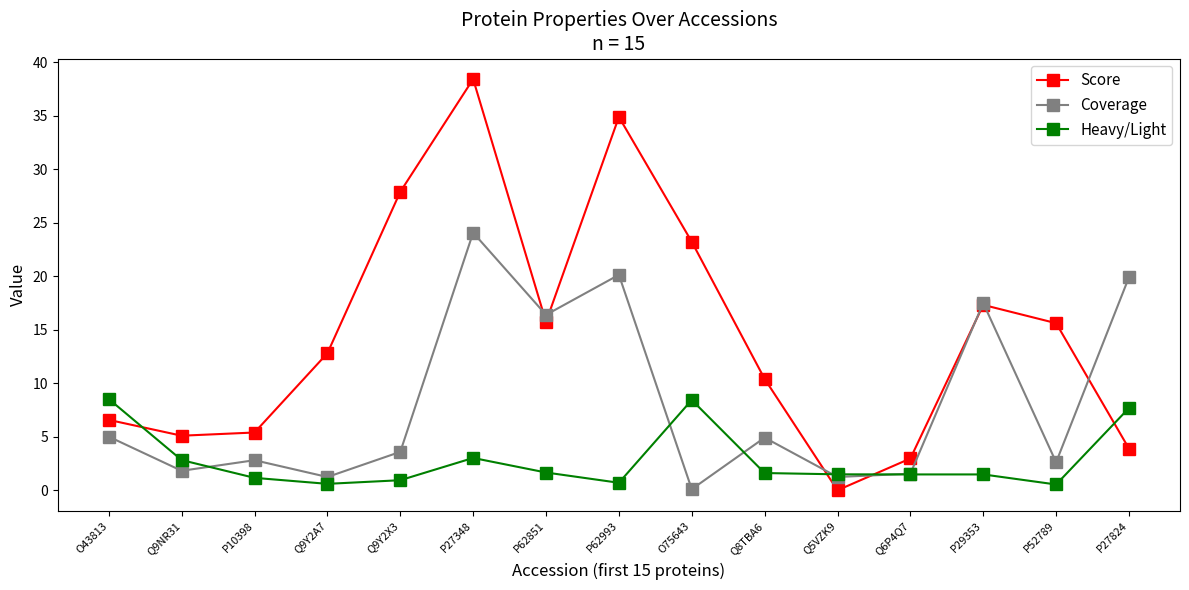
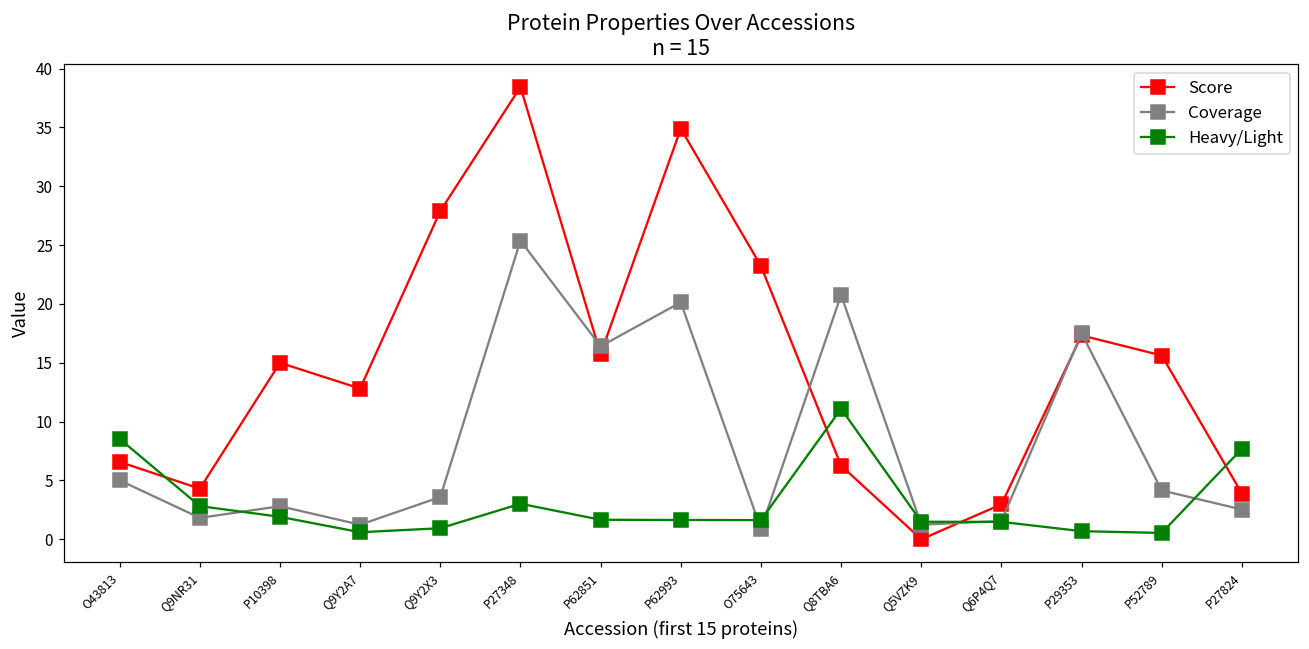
Score, Q9NR31: 5.1 -> 4.3
Score, P10398: 5.4 -> 15.0
Heavy/Light, P10398: 1.2 -> 1.9
Coverage, P27348: 24.1 -> 25.4
Heavy/Light, P62993: 0.7 -> 1.6
Coverage, O75643: 0.1 -> 0.9
Heavy/Light, O75643: 8.4 -> 1.6
Score, Q8TBA6: 10.4 -> 6.3
Coverage, Q8TBA6: 4.9 -> 20.8
Heavy/Light, Q8TBA6: 1.6 -> 11.1
Heavy/Light, P29353: 1.5 -> 0.7
Coverage, P52789: 2.6 -> 4.2
Coverage, P27824: 19.9 -> 2.5
